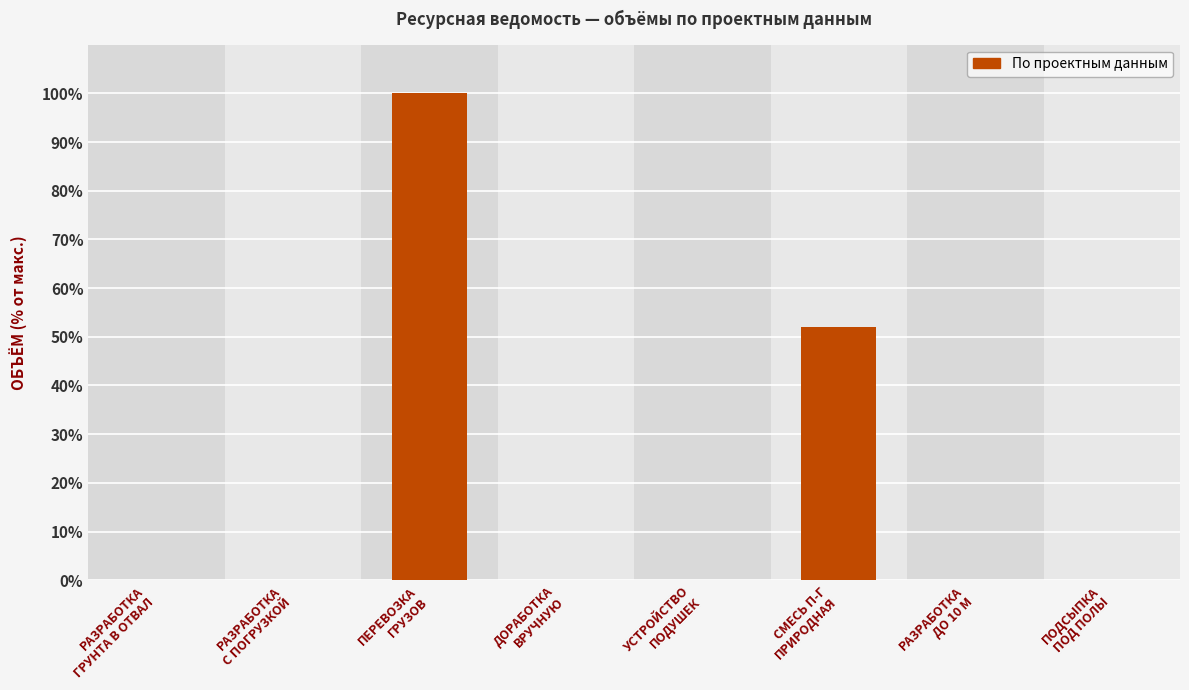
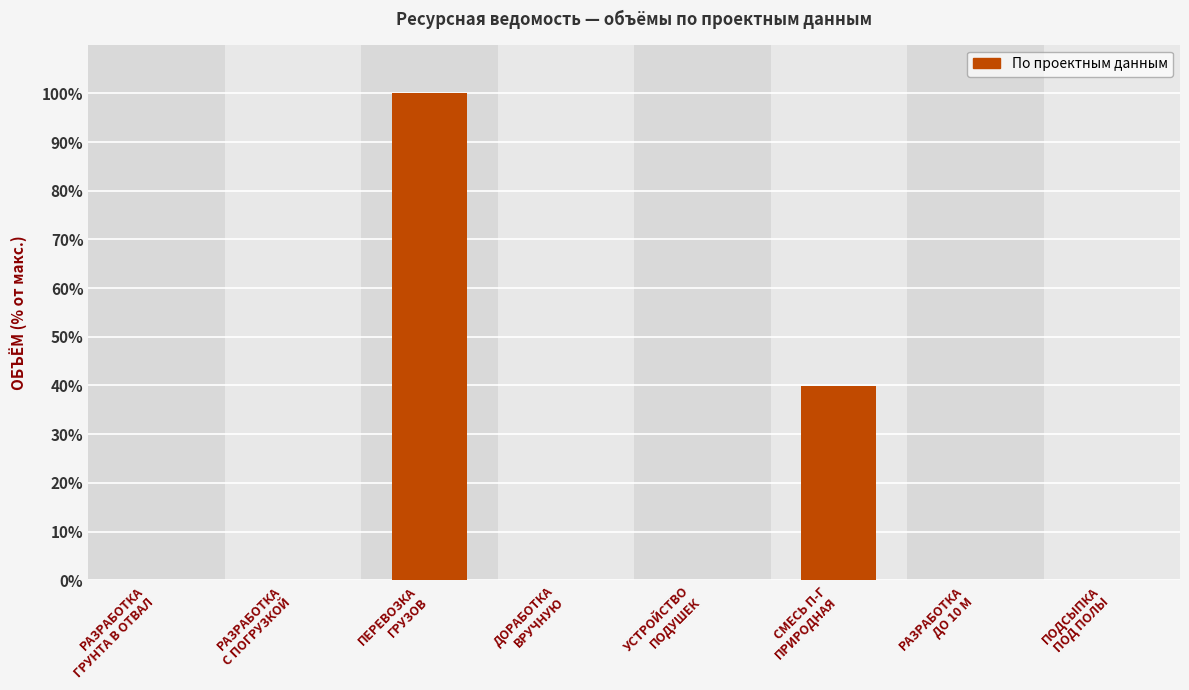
СМЕСЬ П-Г ПРИРОДНАЯ: 52% -> 40%
